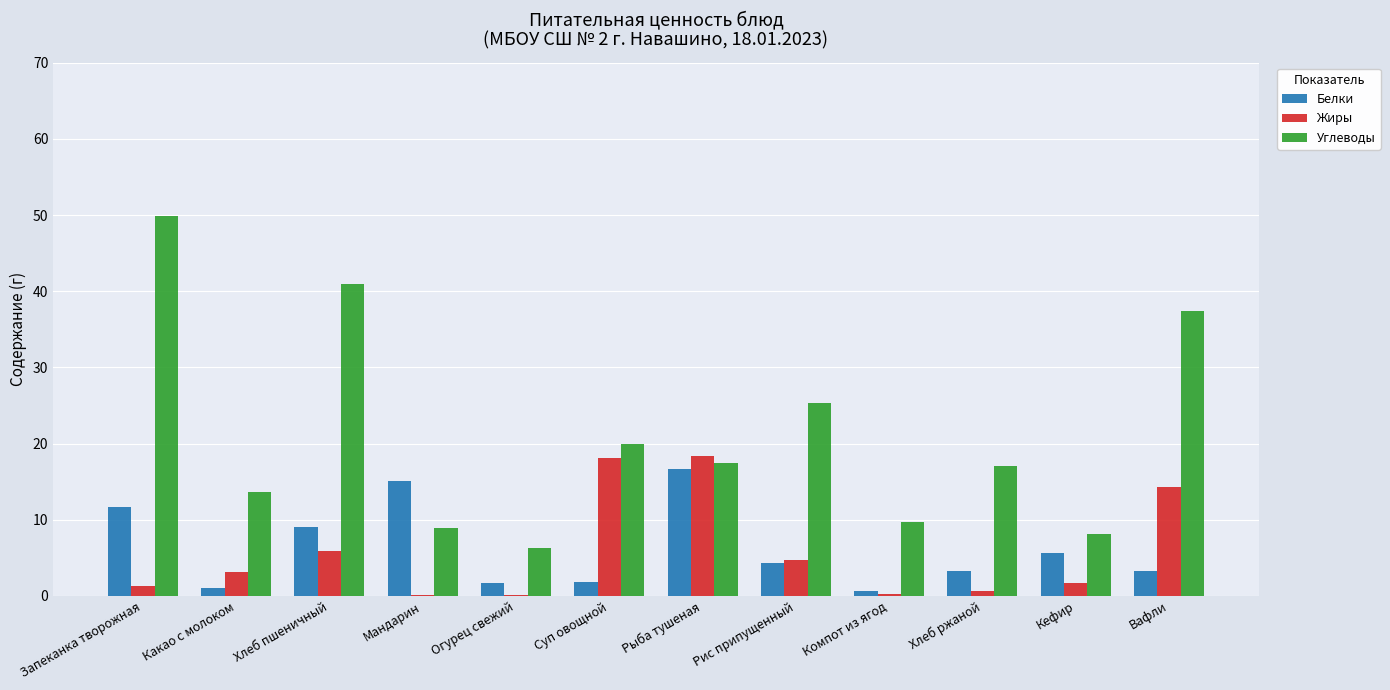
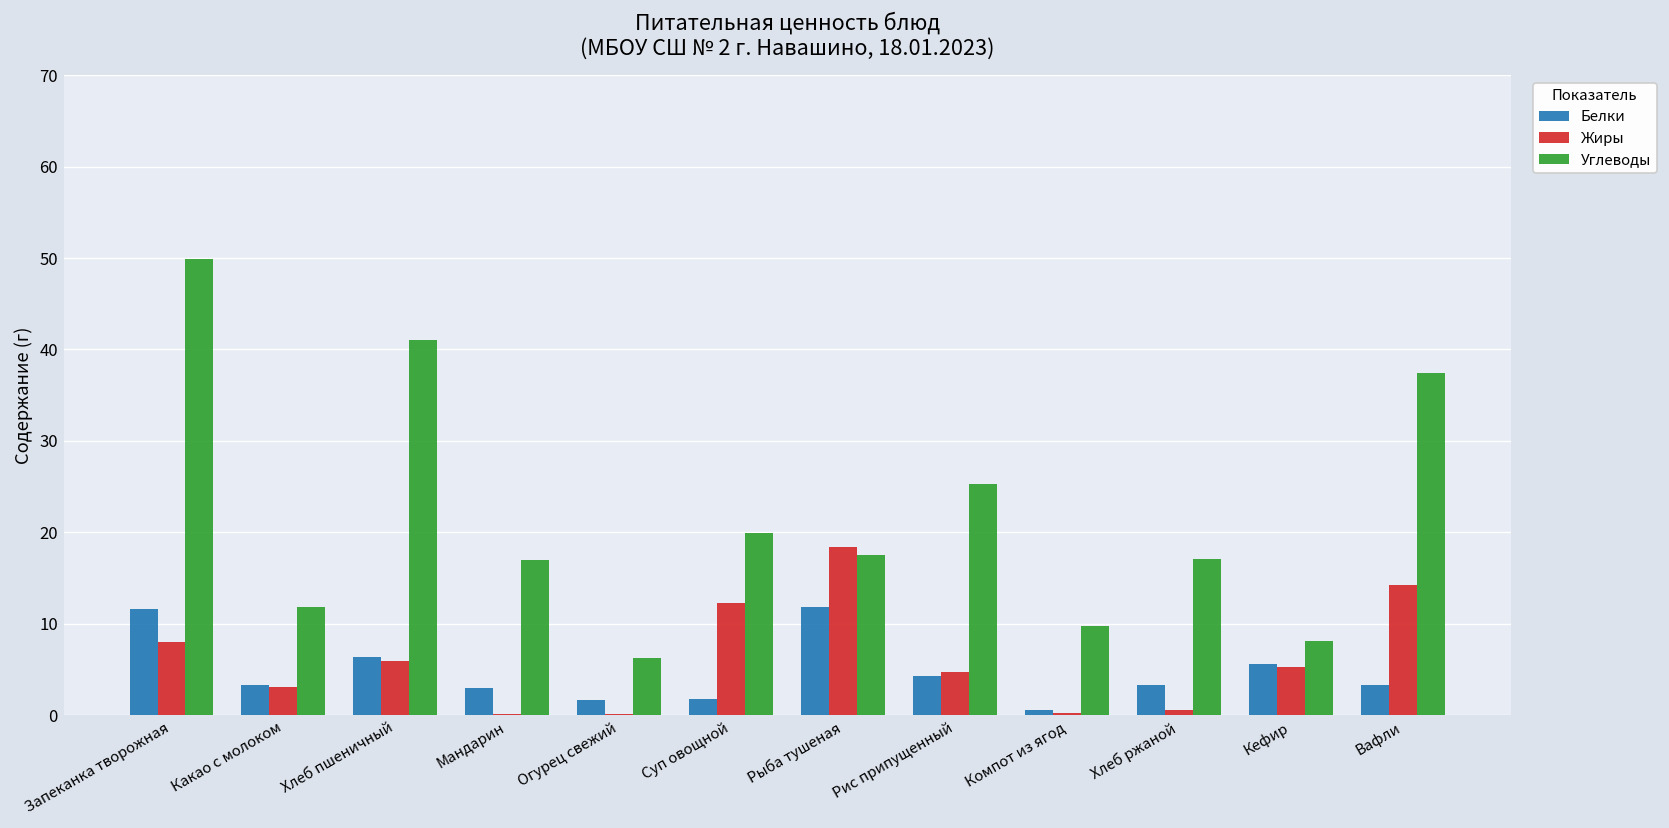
Жиры, Запеканка творожная: 1 -> 8
Белки, Какао с молоком: 1 -> 3
Углеводы, Какао с молоком: 14 -> 12
Белки, Хлеб пшеничный: 9 -> 6
Белки, Мандарин: 15 -> 3
Углеводы, Мандарин: 9 -> 17
Жиры, Суп овощной: 18 -> 12
Белки, Рыба тушеная: 17 -> 12
Жиры, Кефир: 2 -> 5
